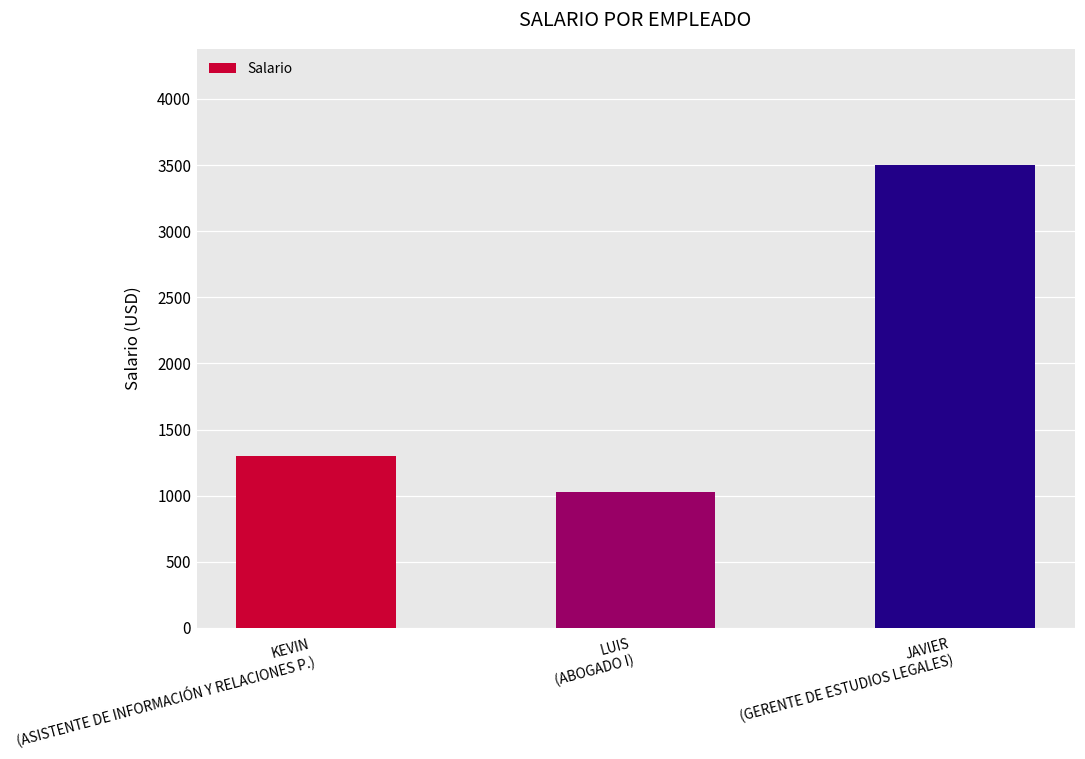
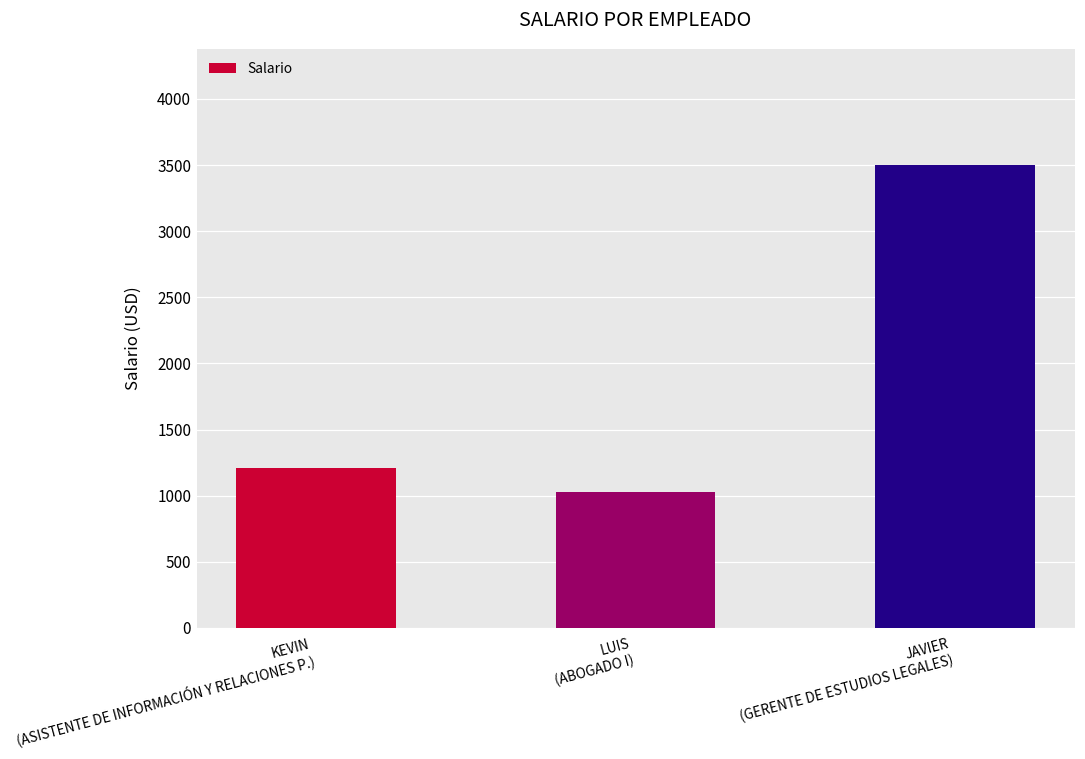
KEVIN (ASISTENTE DE INFORMACIÓN Y RELACIONES P.): 1300 -> 1210
